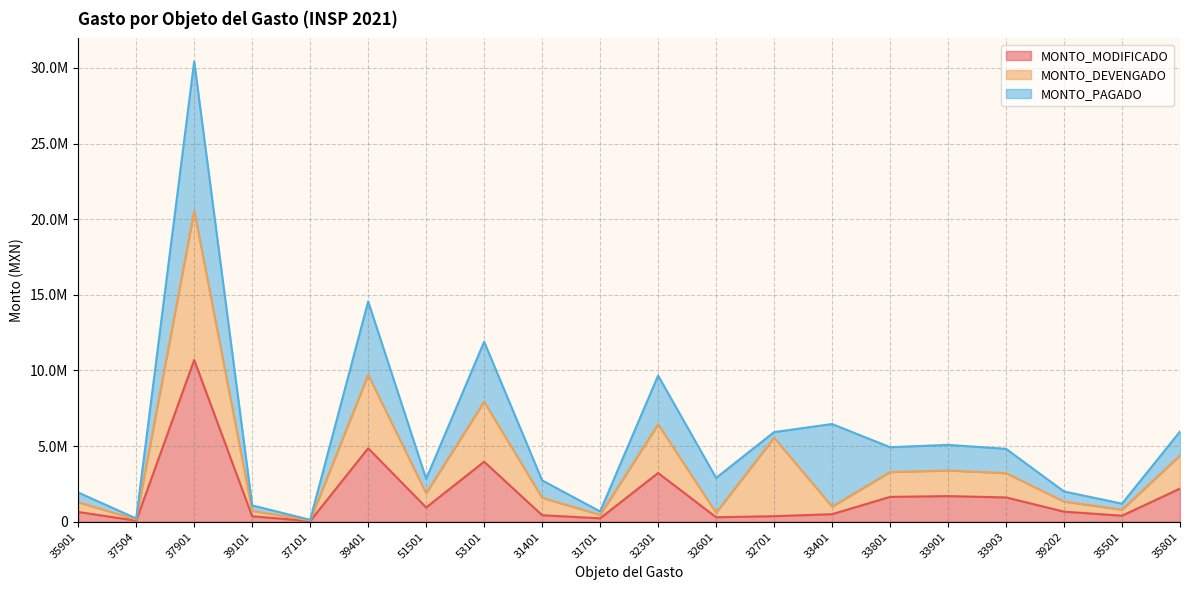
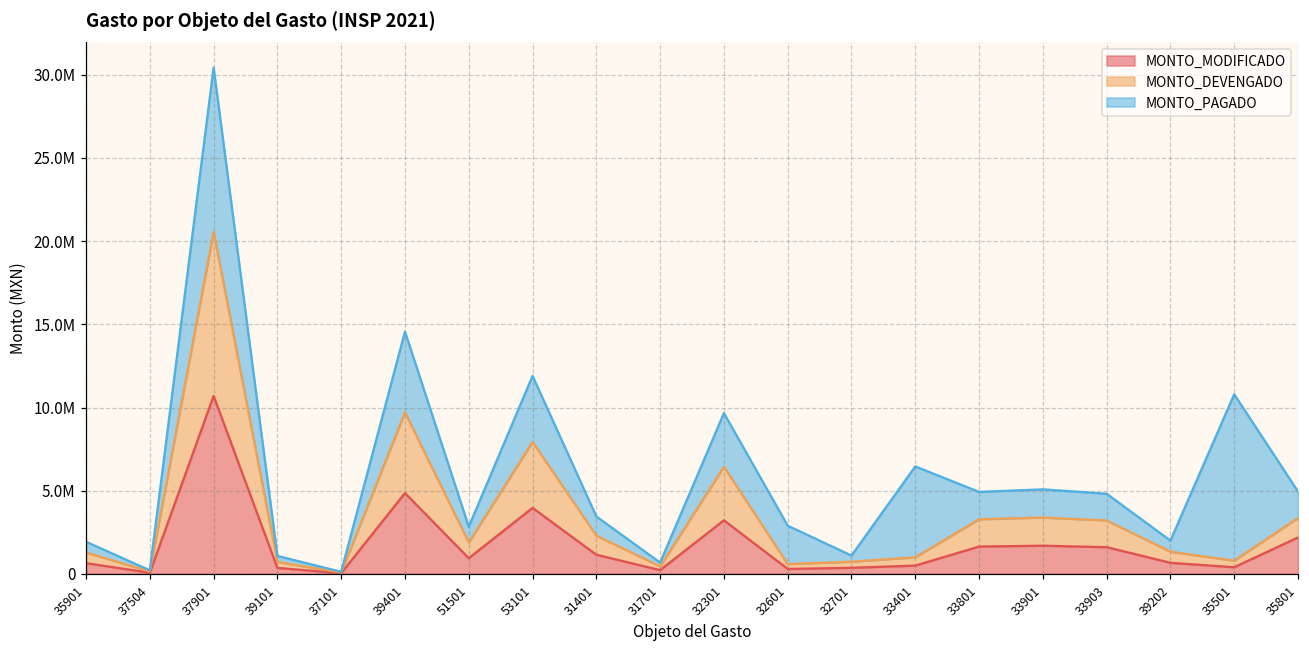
MONTO_MODIFICADO, 31401: 400000 -> 1200000
MONTO_DEVENGADO, 32701: 5200000 -> 400000
MONTO_PAGADO, 35501: 400000 -> 10000000
MONTO_DEVENGADO, 35801: 2200000 -> 1200000
